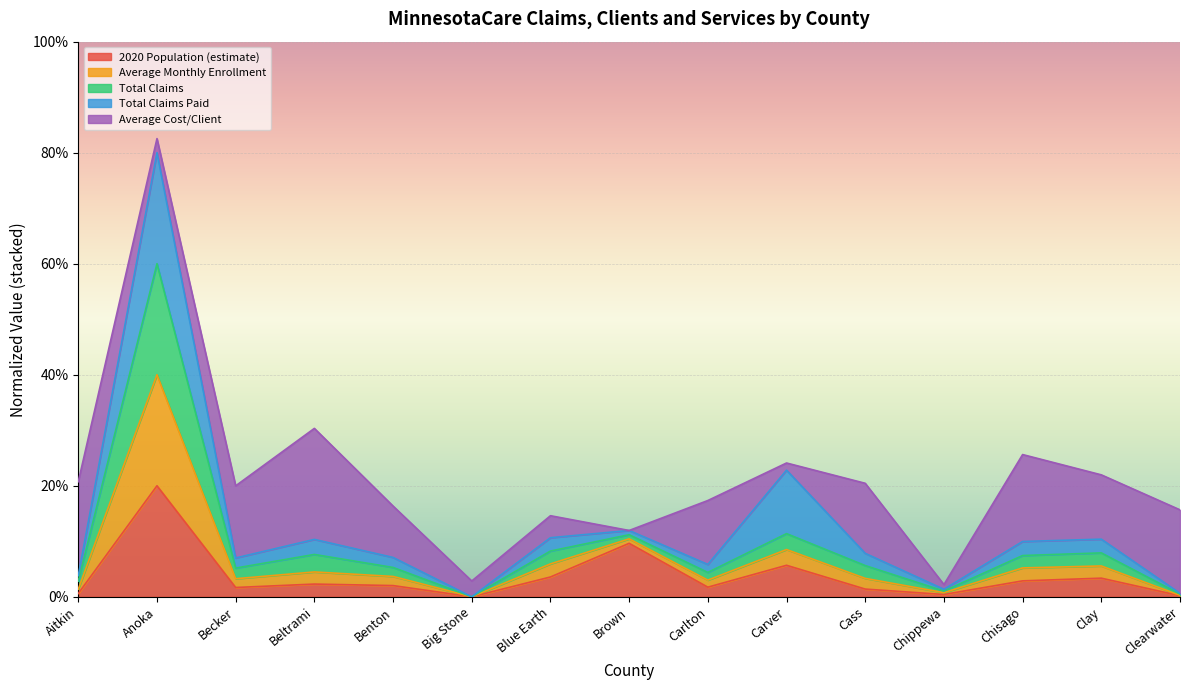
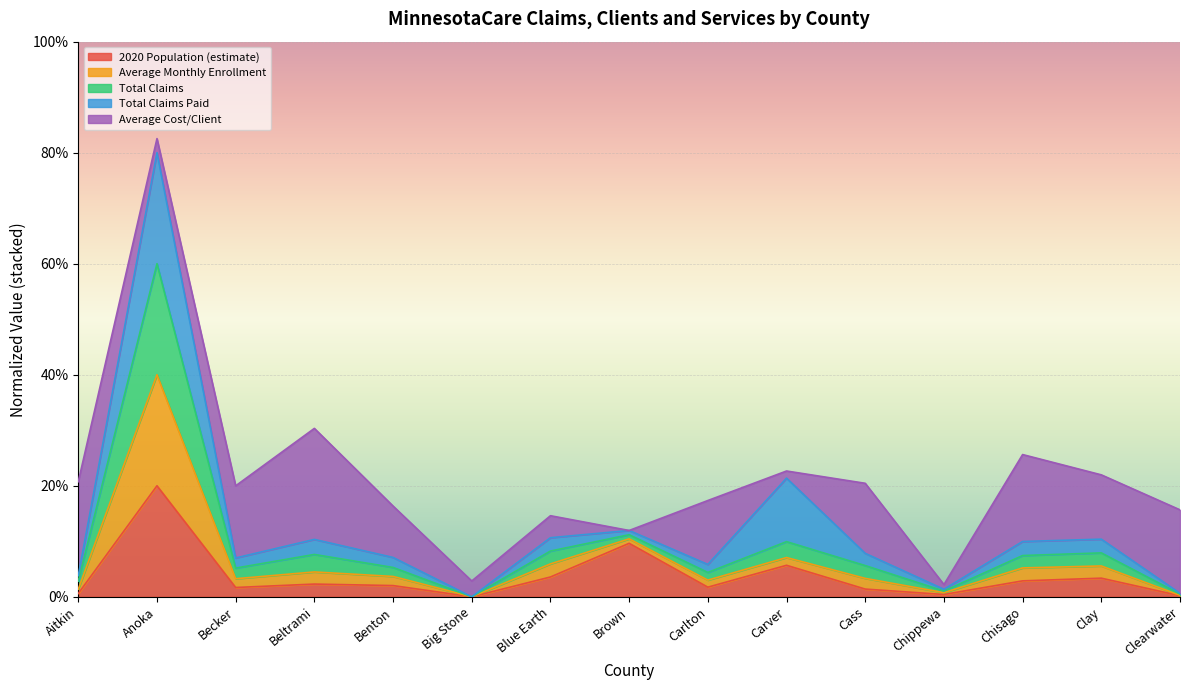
Average Monthly Enrollment, Carver: 3% -> 1%
